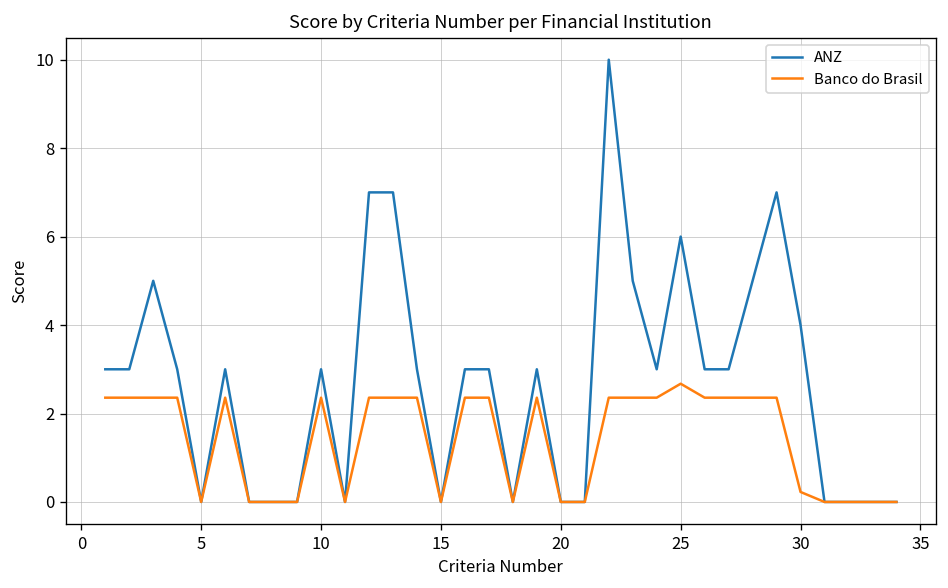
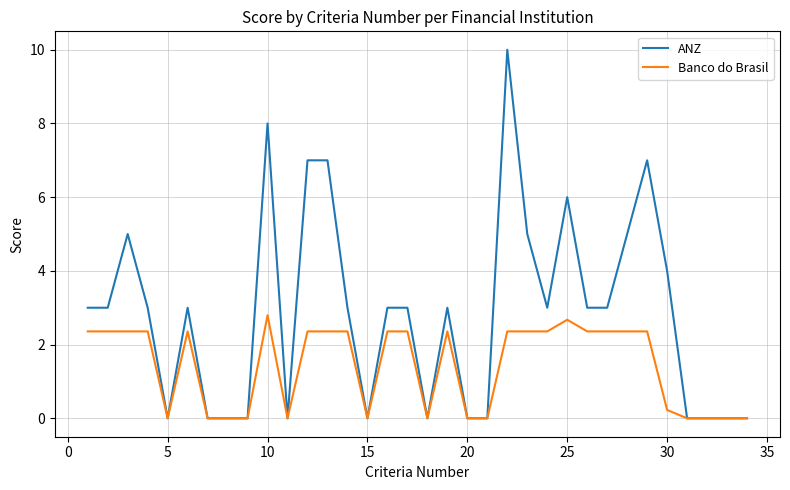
ANZ, 10: 3 -> 8
Banco do Brasil, 10: 2.4 -> 2.8
